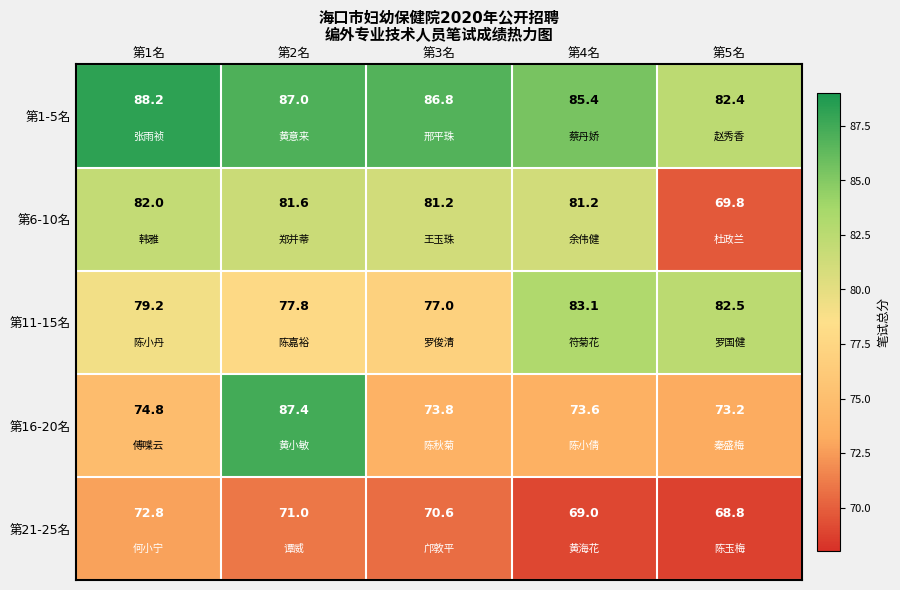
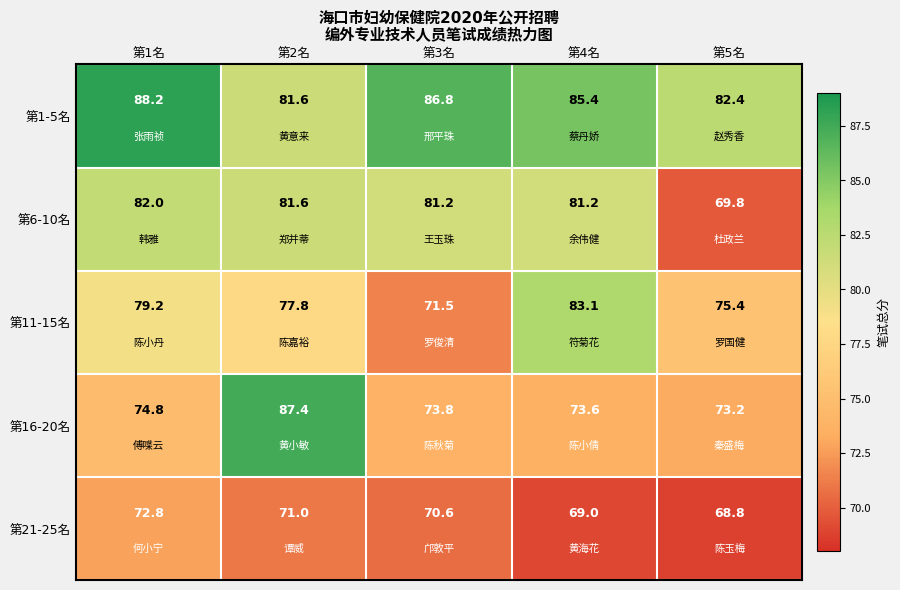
第1-5名, 第2名: 87.0 -> 81.6
第11-15名, 第3名: 77.0 -> 71.5
第11-15名, 第5名: 82.5 -> 75.4
